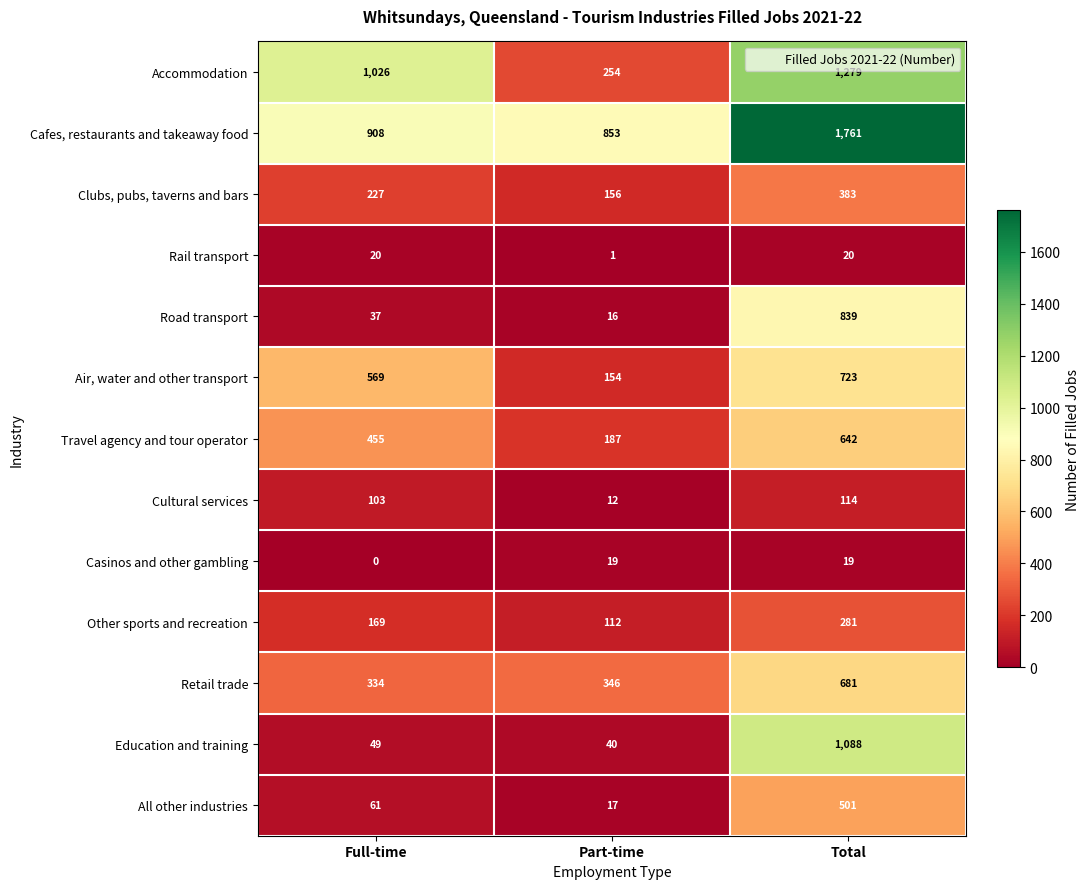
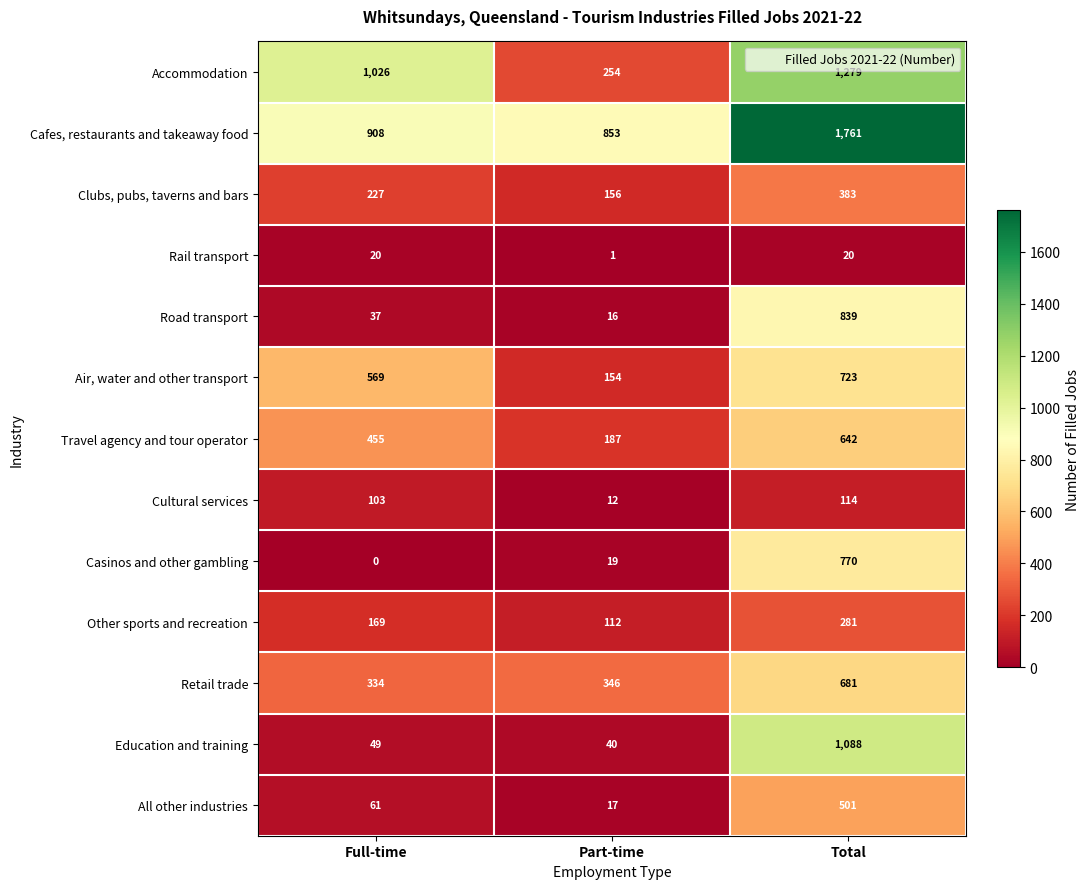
Casinos and other gambling, Total: 19 -> 770
